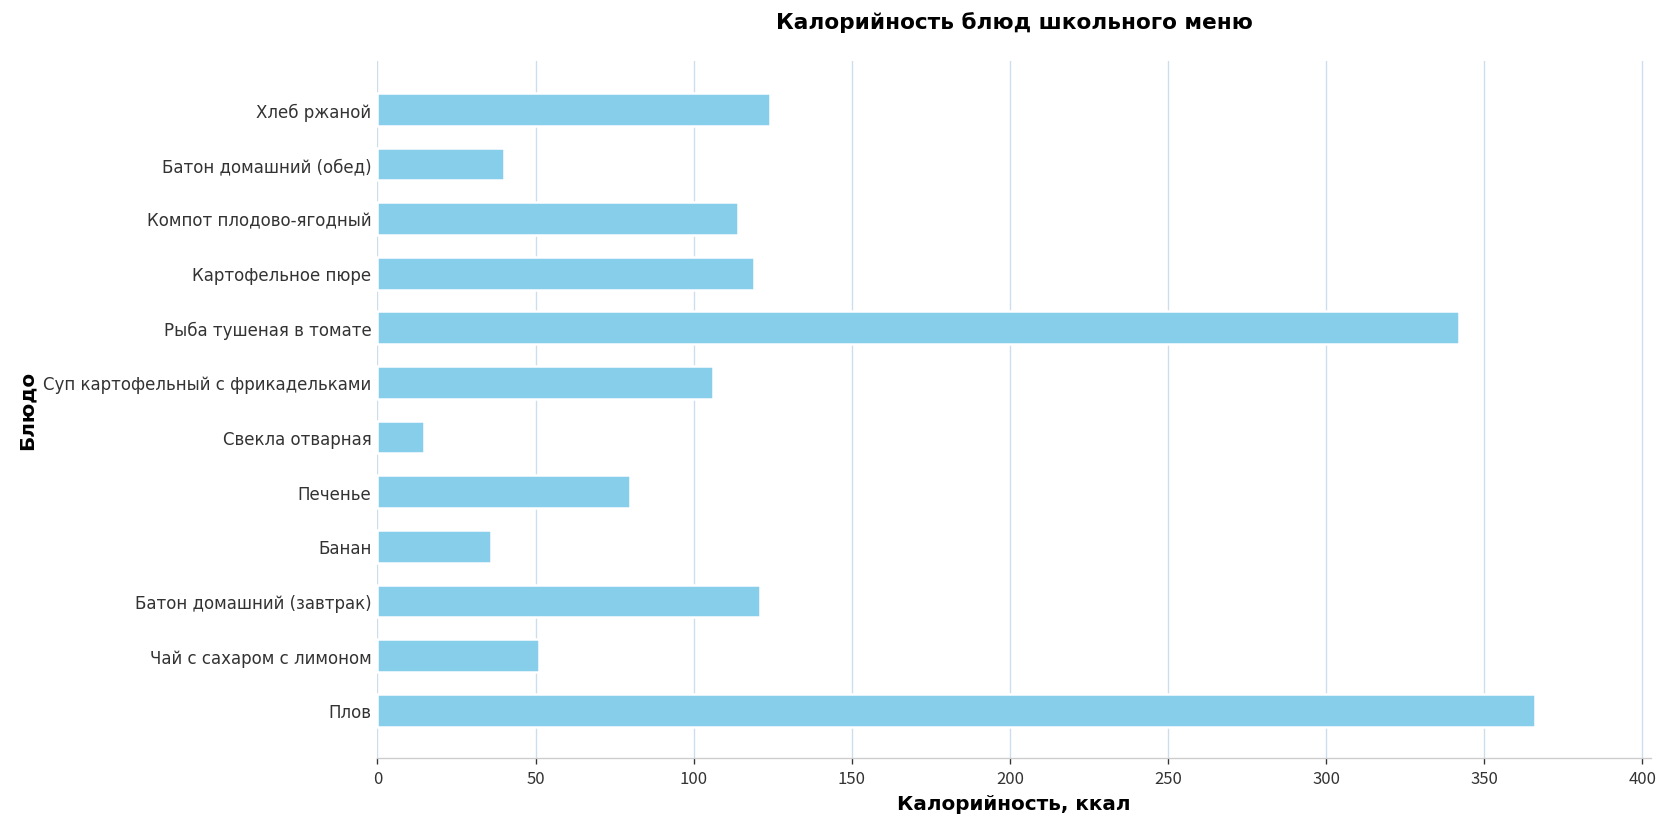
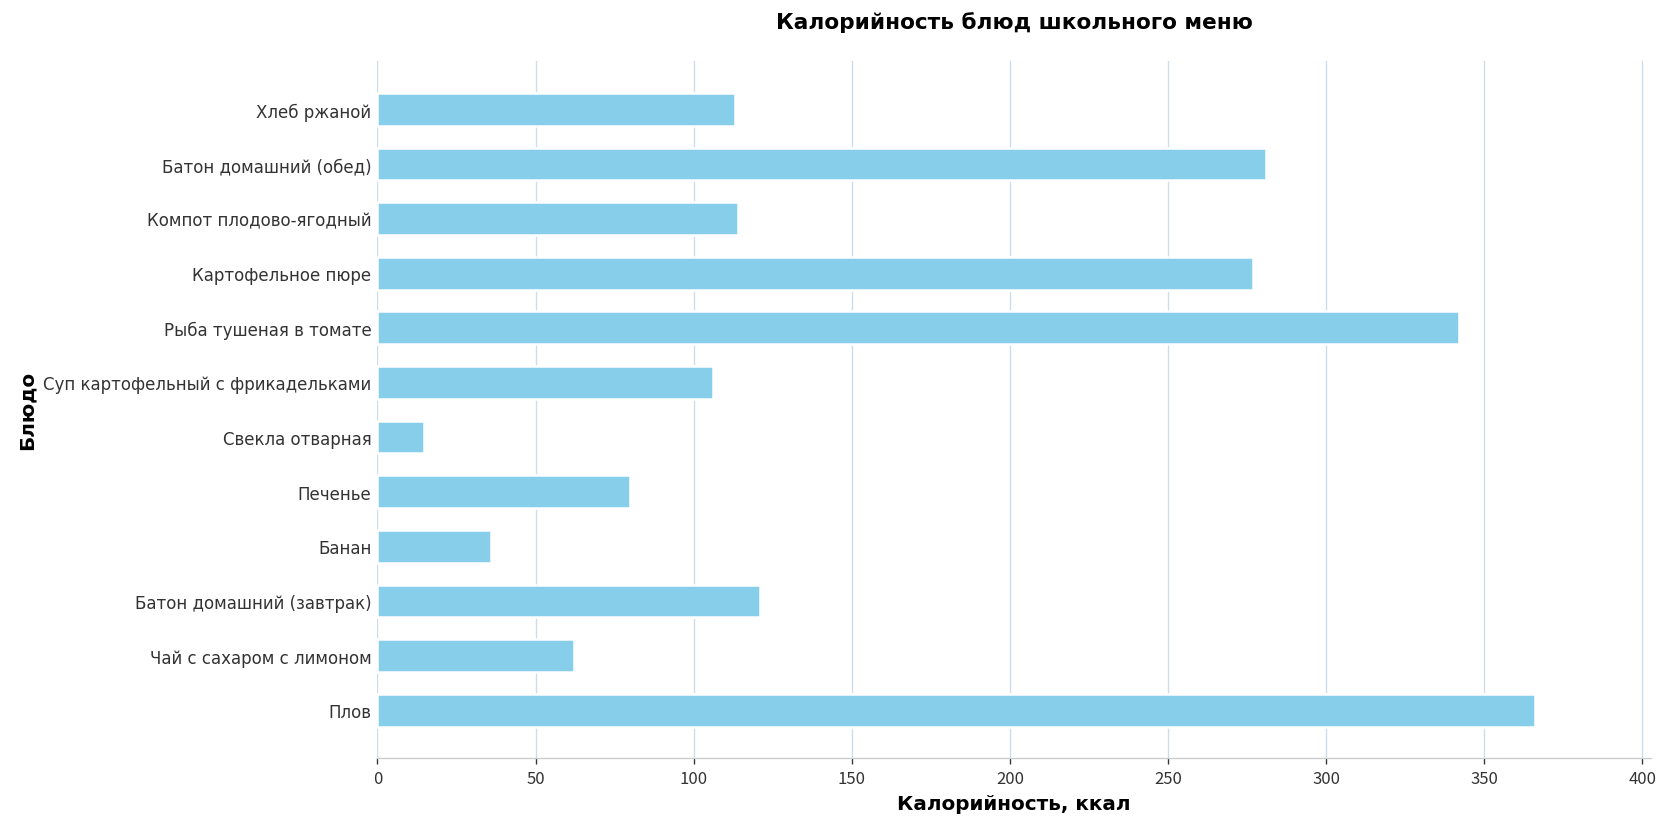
Хлеб ржаной: 124 -> 113
Батон домашний (обед): 40 -> 281
Картофельное пюре: 119 -> 277
Чай с сахаром с лимоном: 51 -> 62
